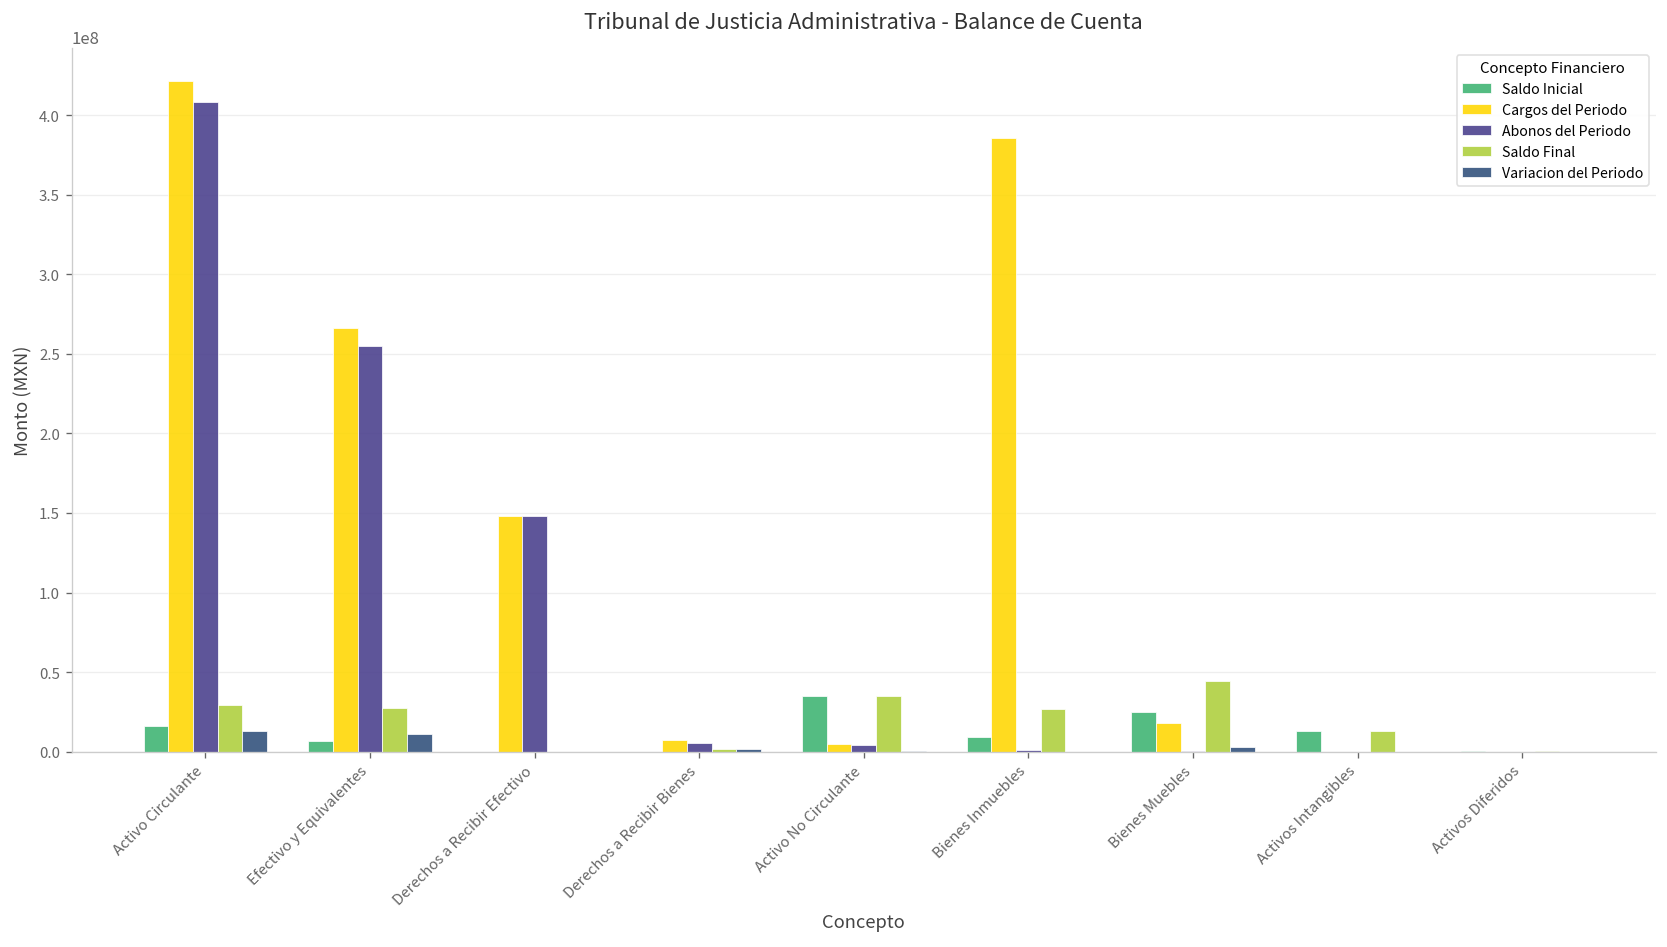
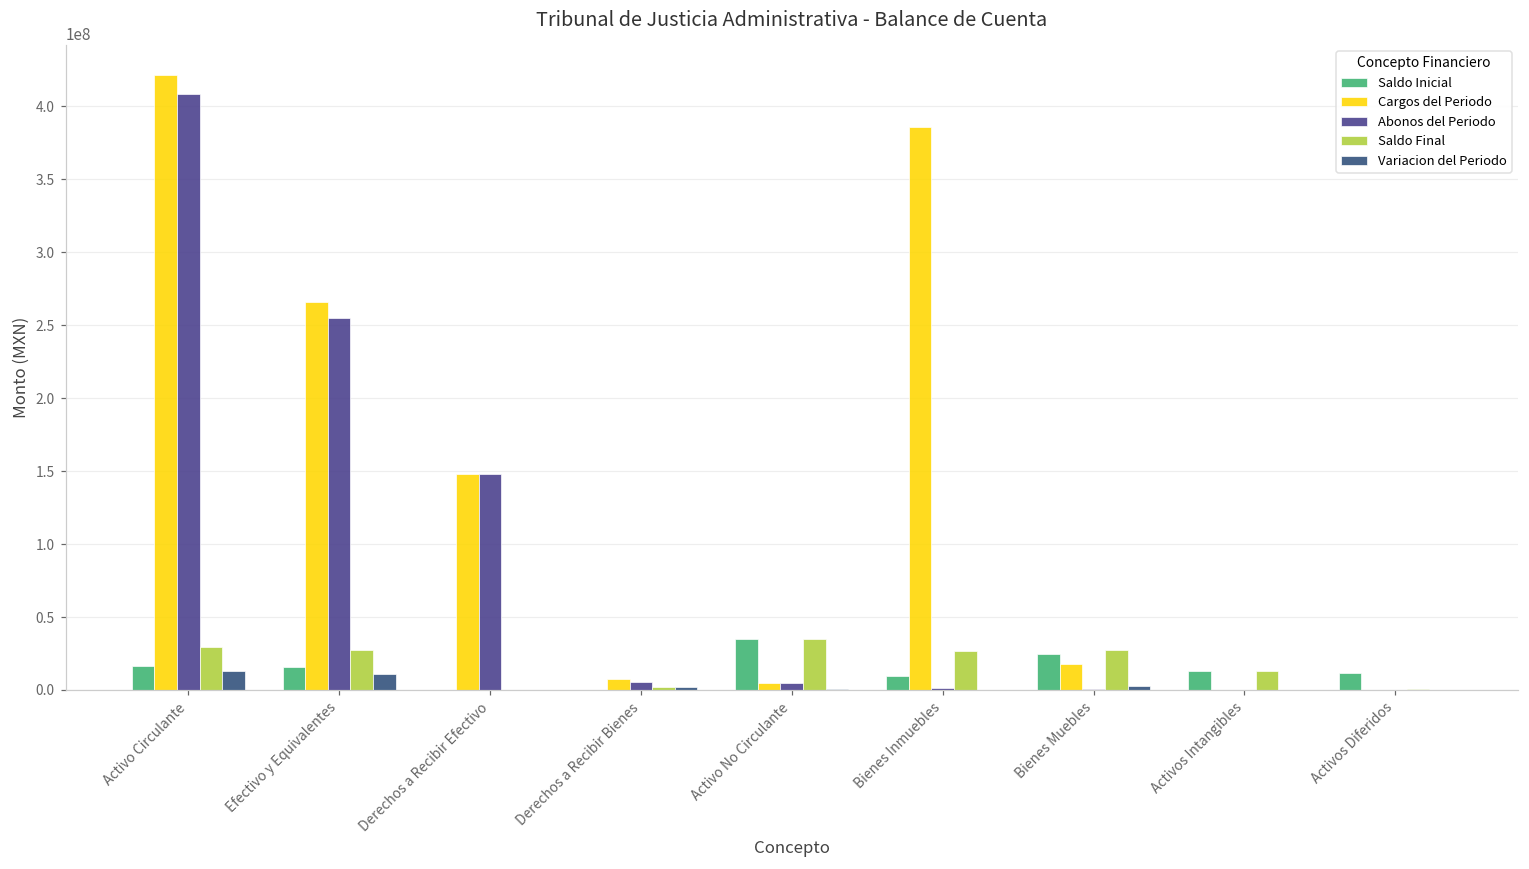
Saldo Inicial, Efectivo y Equivalentes: 7000000 -> 16000000
Saldo Final, Bienes Muebles: 44000000 -> 28000000
Saldo Inicial, Activos Diferidos: 0 -> 12000000
